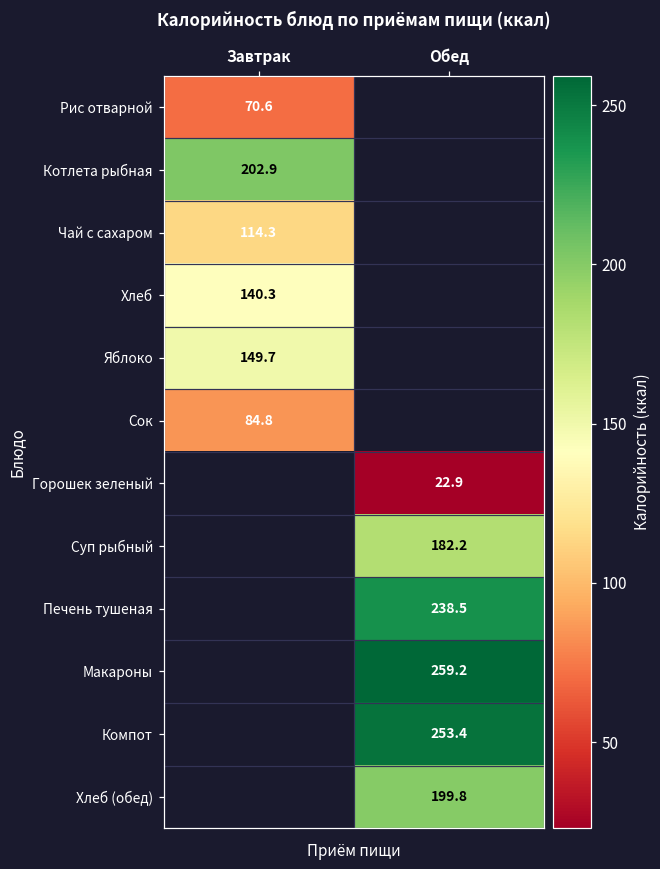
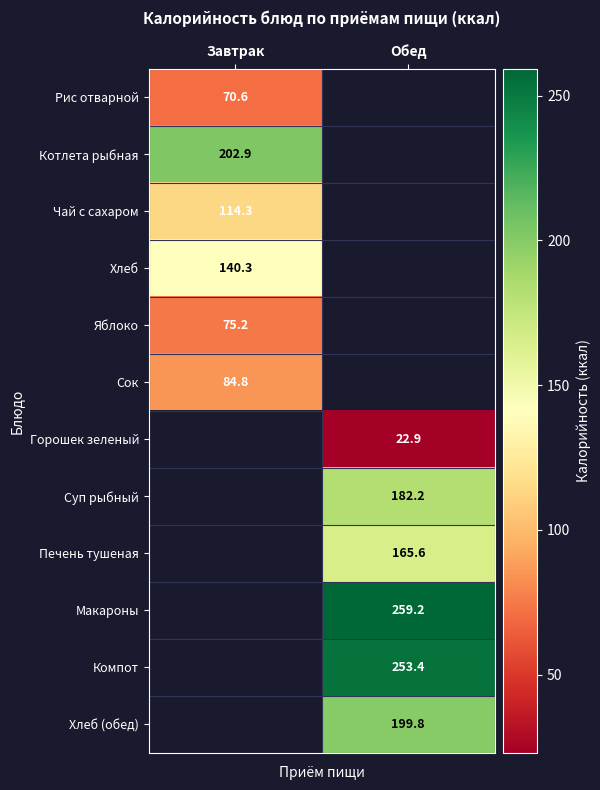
Яблоко, Завтрак: 149.7 -> 75.2
Печень тушеная, Обед: 238.5 -> 165.6
